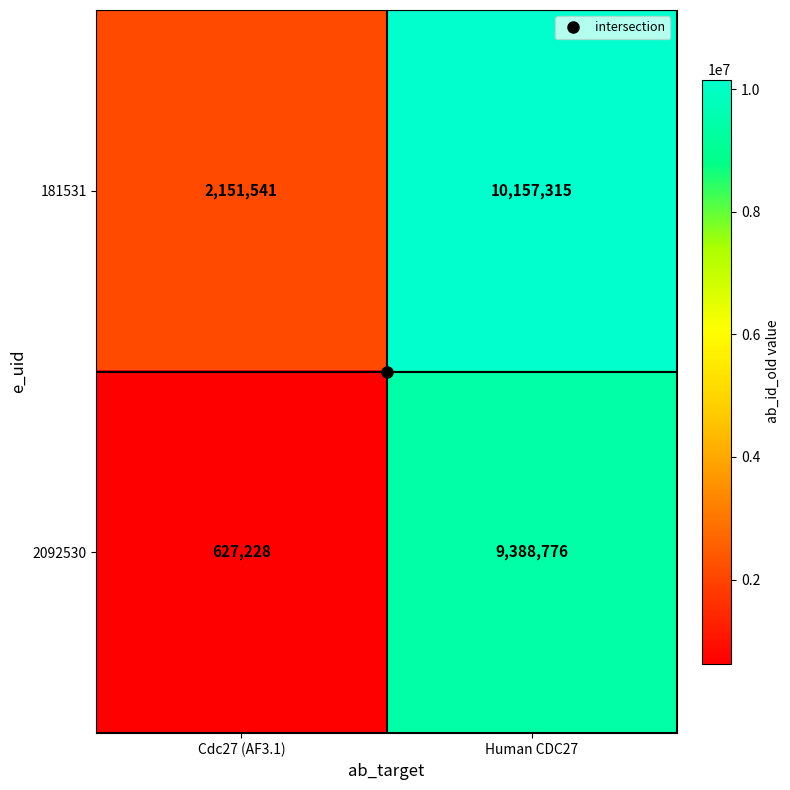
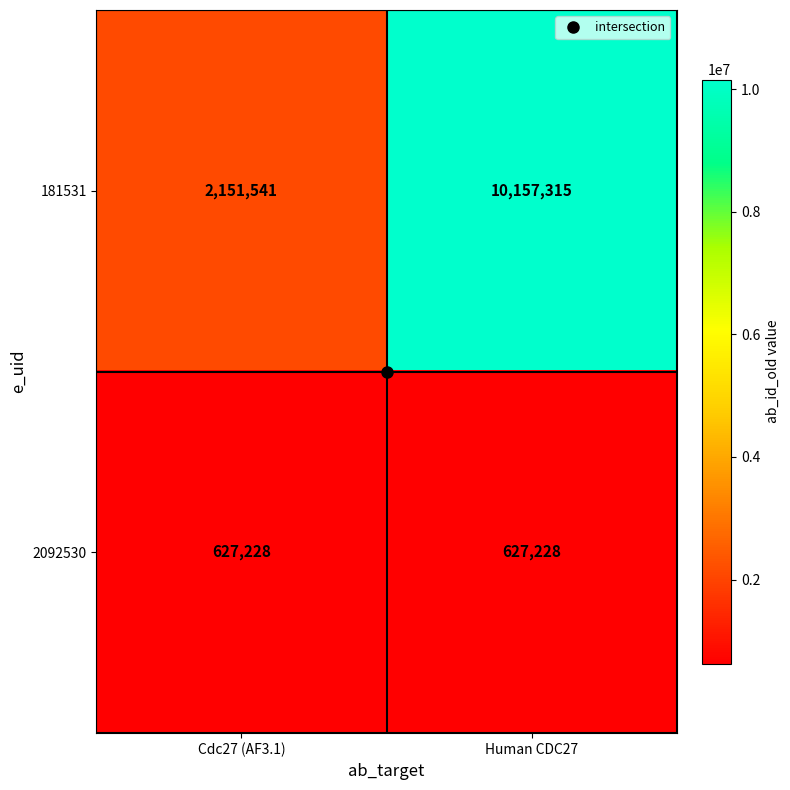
2092530, Human CDC27: 9,388,776 -> 627,228
